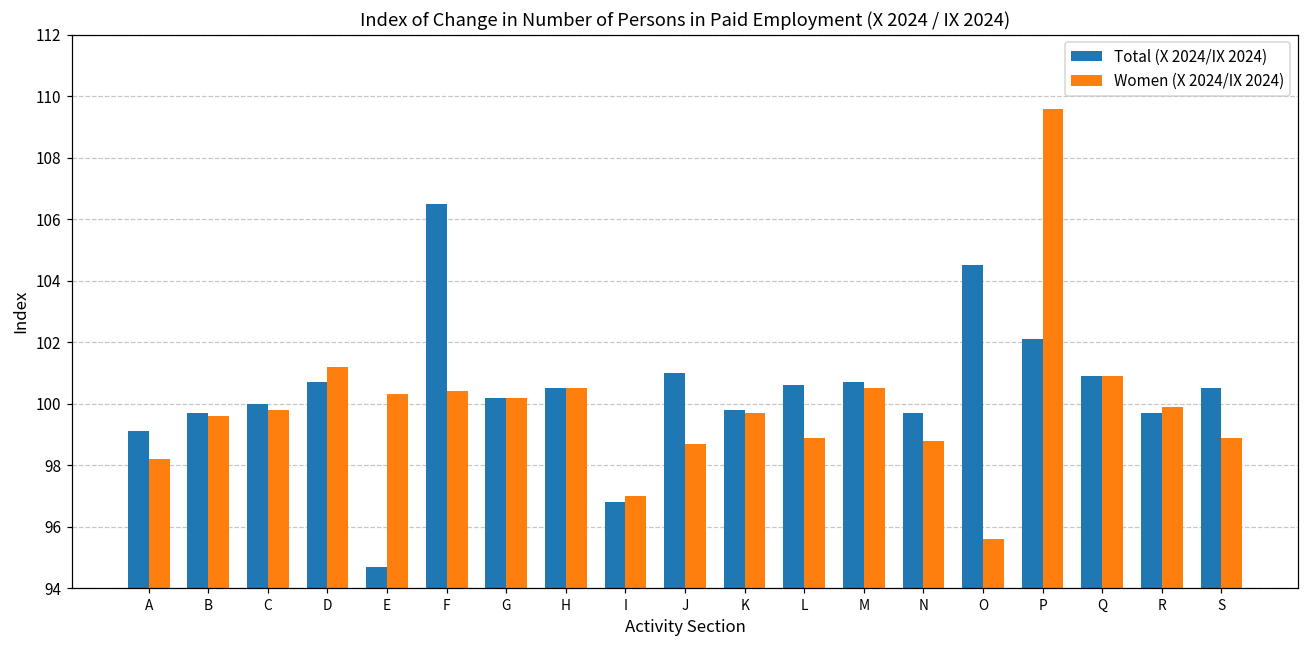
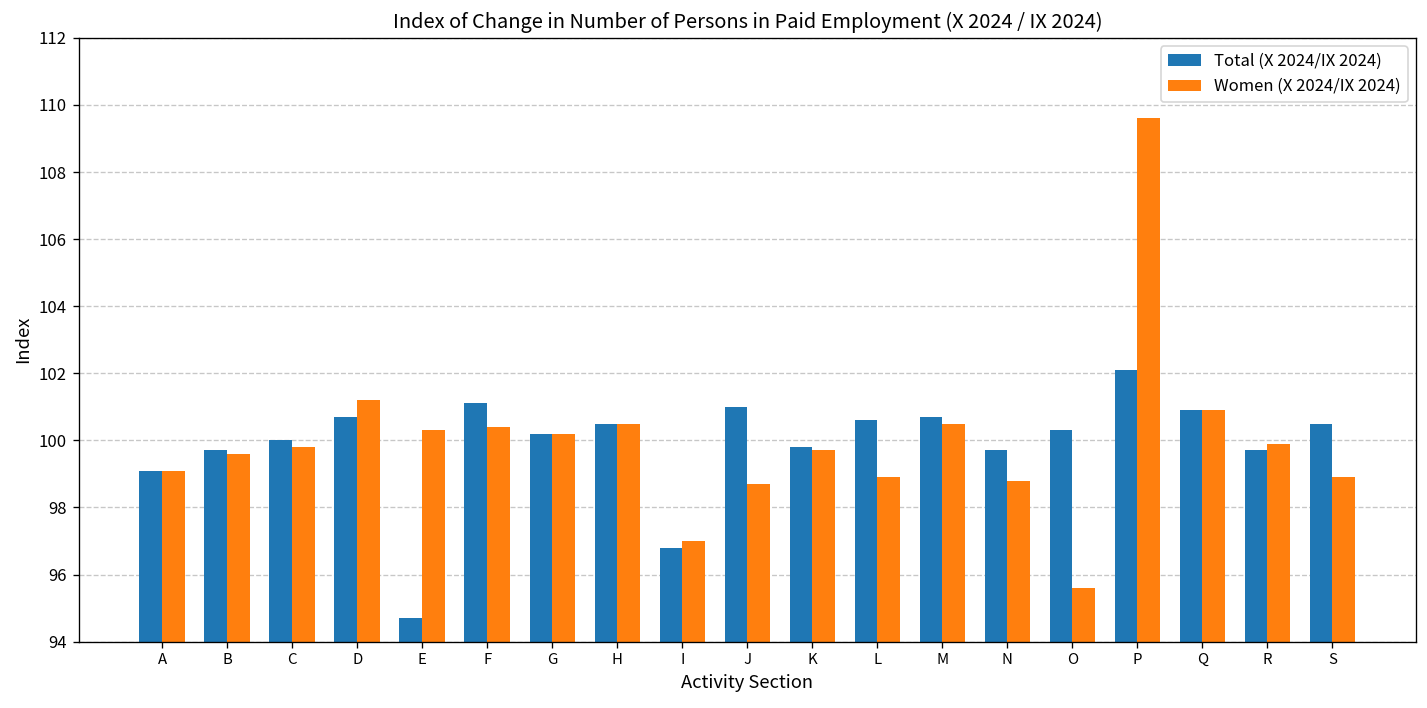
Women (X 2024/IX 2024), A: 98.2 -> 99.1
Total (X 2024/IX 2024), F: 106.5 -> 101.1
Total (X 2024/IX 2024), O: 104.5 -> 100.3
